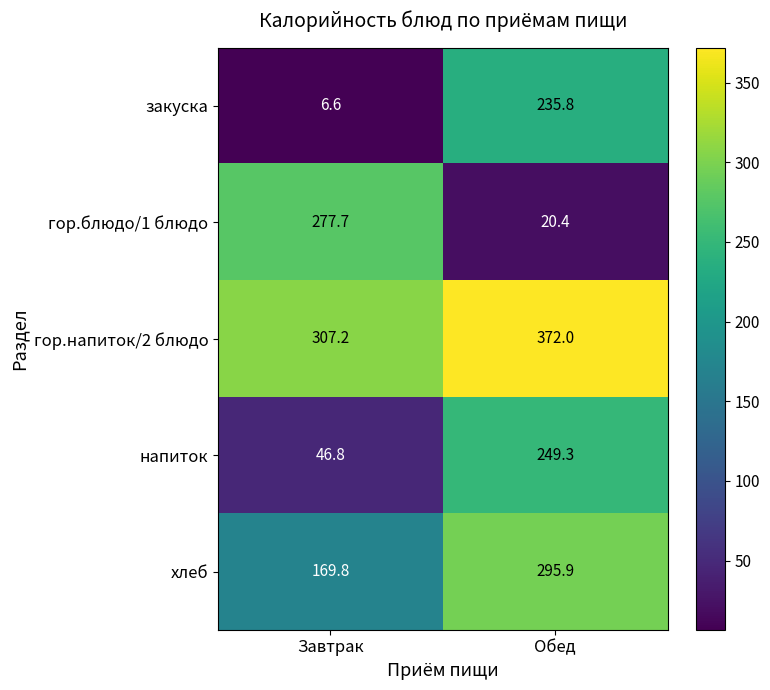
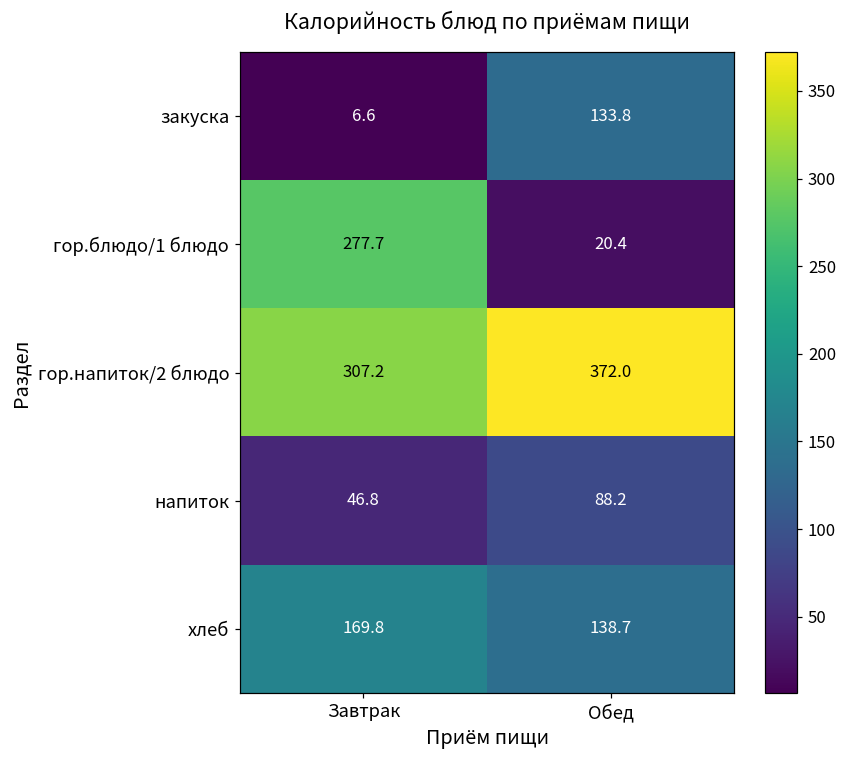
закуска, Обед: 235.8 -> 133.8
напиток, Обед: 249.3 -> 88.2
хлеб, Обед: 295.9 -> 138.7
